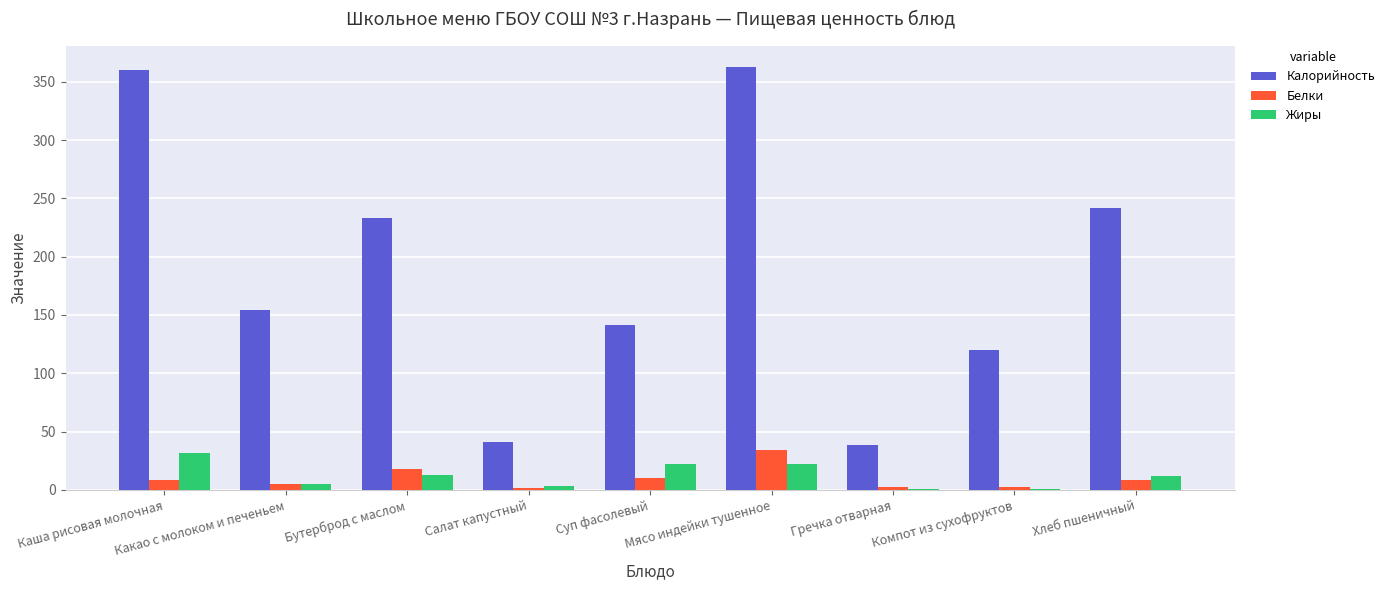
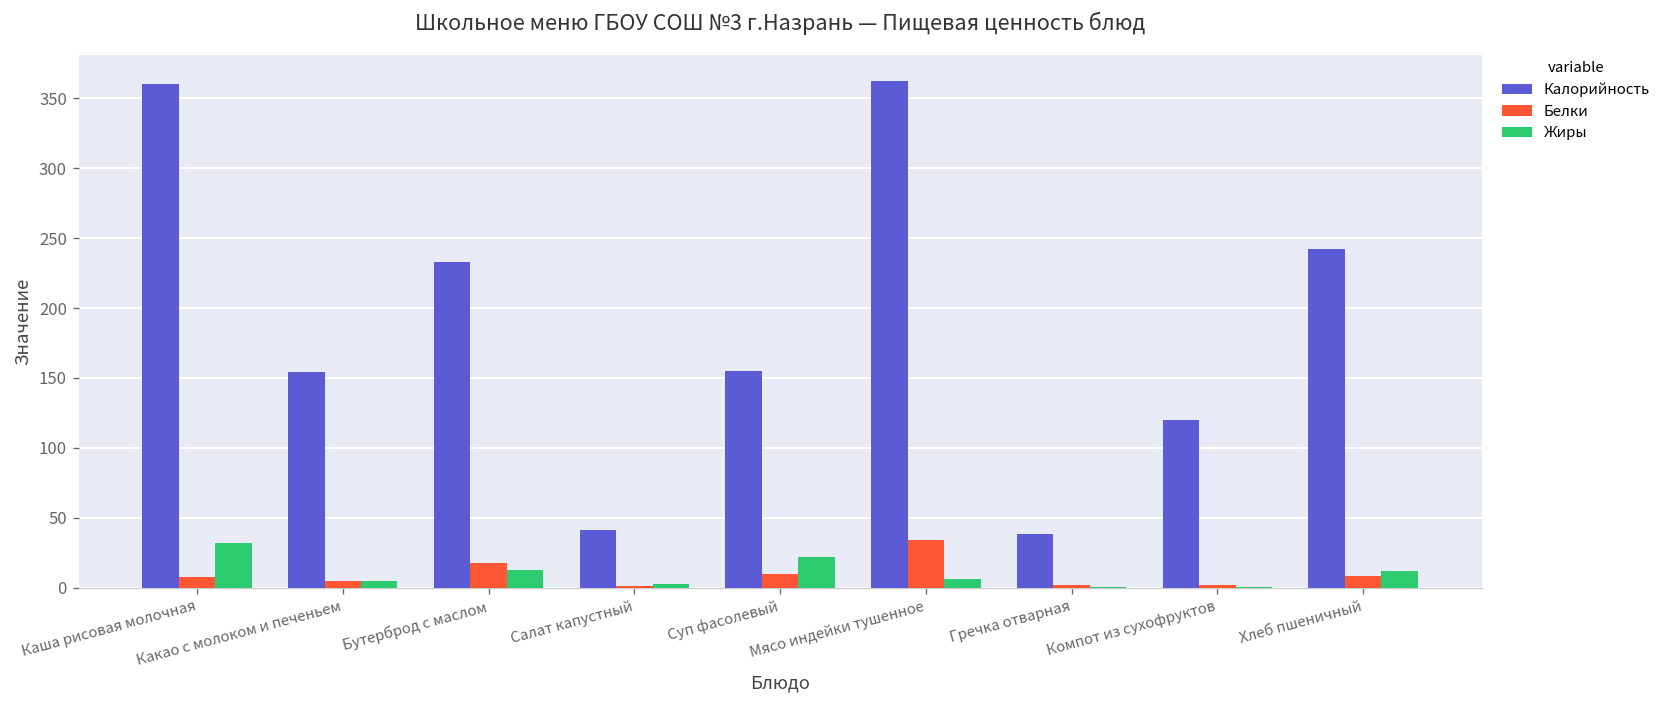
Калорийность, Суп фасолевый: 141 -> 155
Жиры, Мясо индейки тушенное: 23 -> 7
